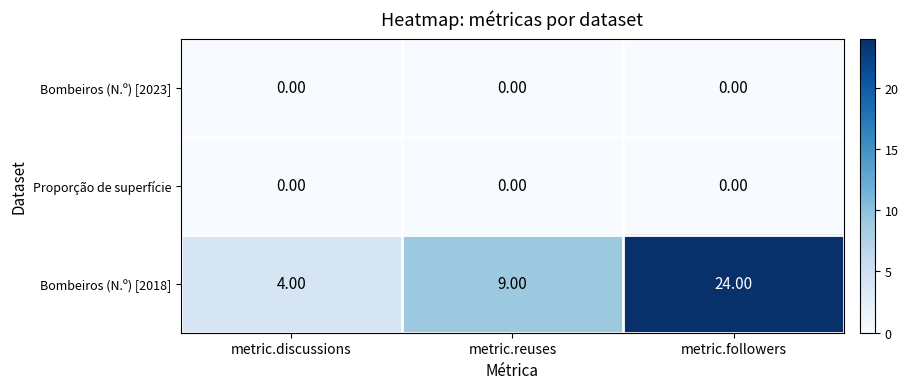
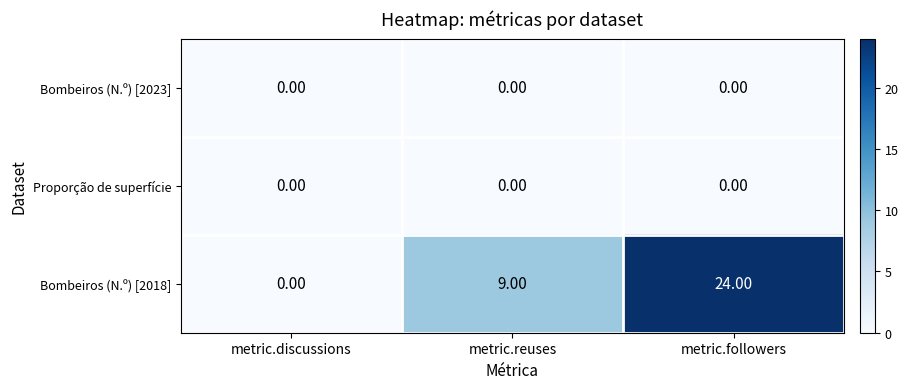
Bombeiros (N.º) [2018], metric.discussions: 4.00 -> 0.00
